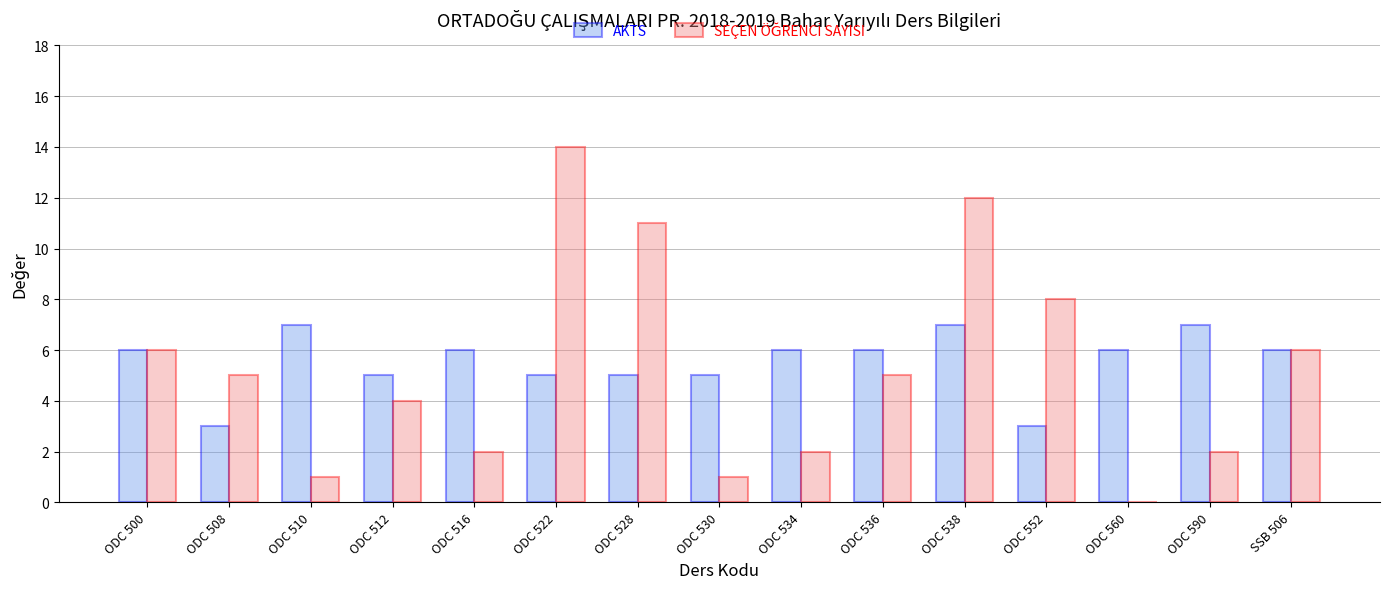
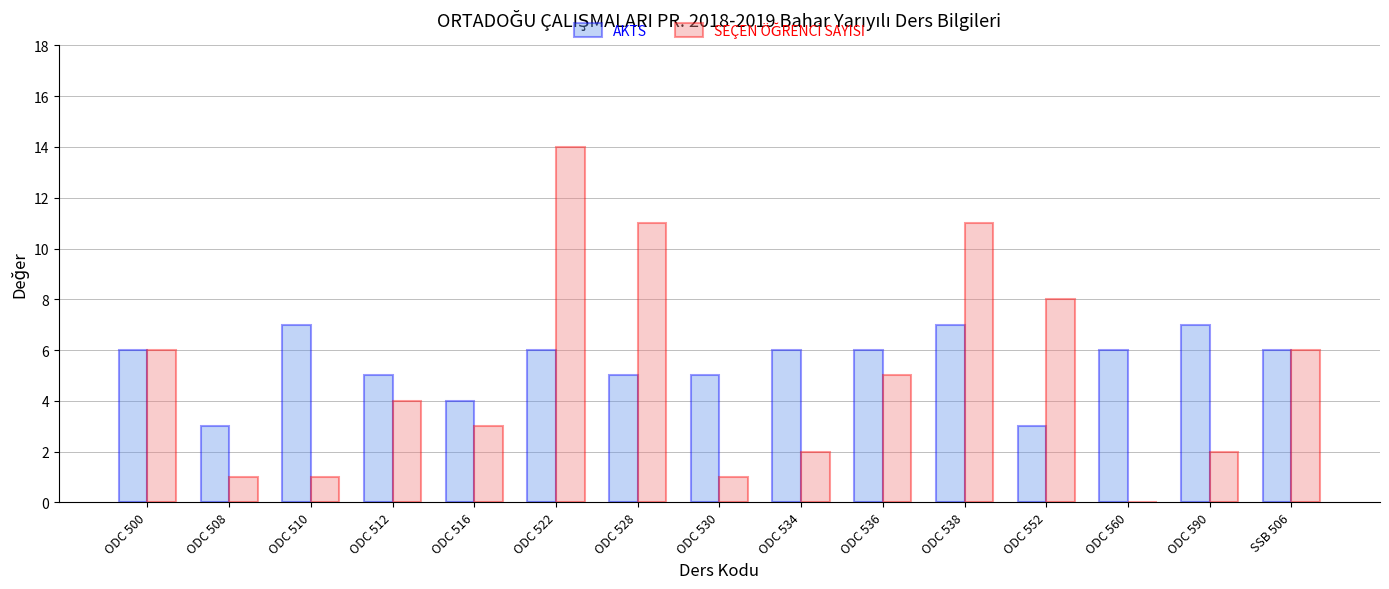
SEÇEN ÖĞRENCİ SAYISI, ODC 508: 5 -> 1
AKTS, ODC 516: 6 -> 4
SEÇEN ÖĞRENCİ SAYISI, ODC 516: 2 -> 3
AKTS, ODC 522: 5 -> 6
SEÇEN ÖĞRENCİ SAYISI, ODC 538: 12 -> 11
